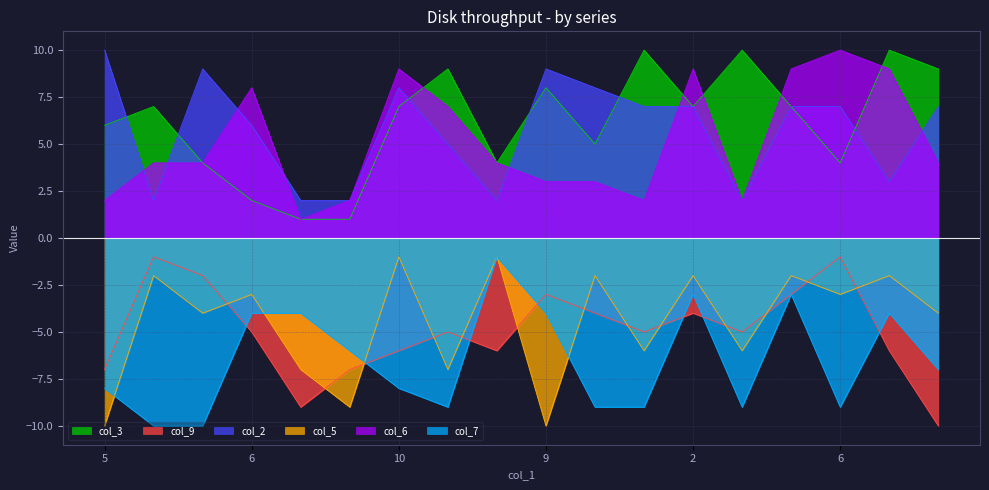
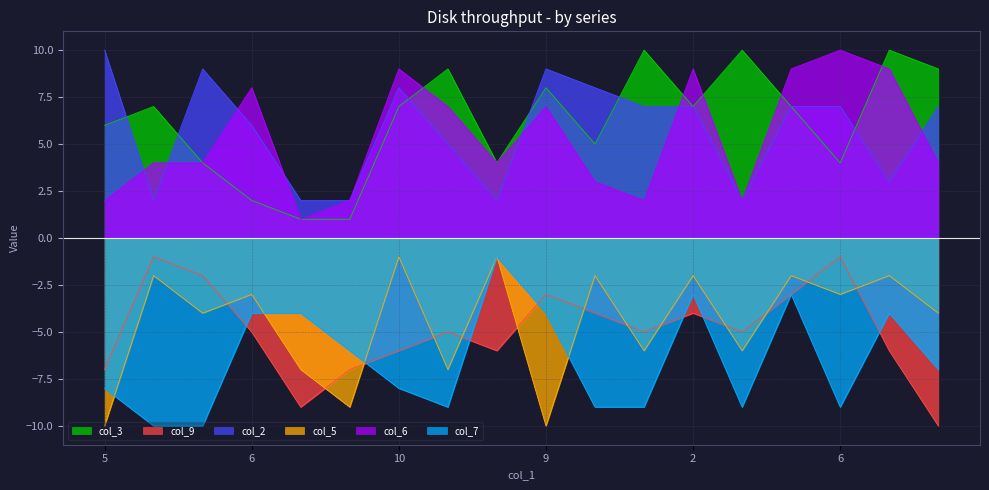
col_6, 9: 3 -> 7
